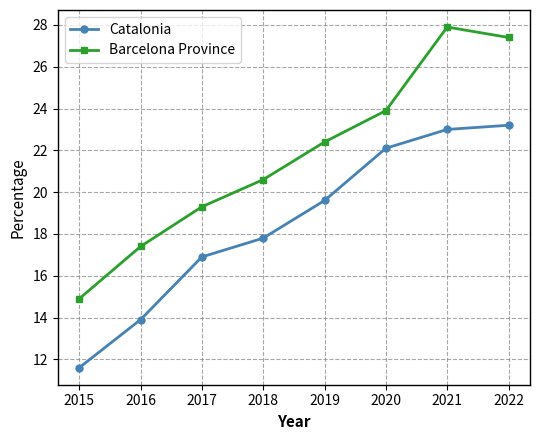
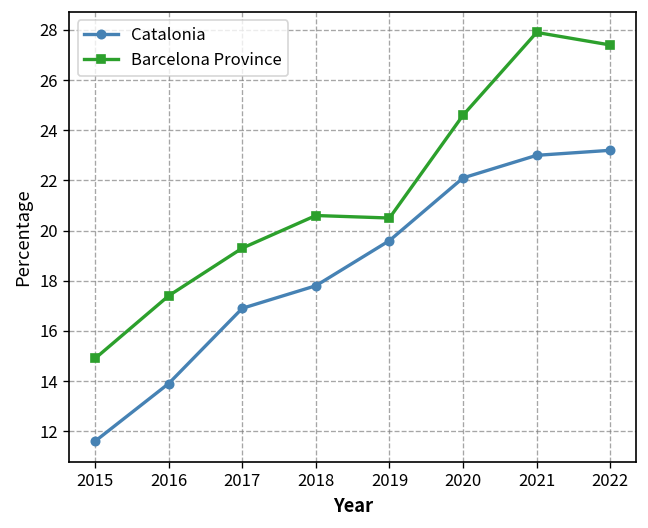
Barcelona Province, 2019: 22.4 -> 20.5
Barcelona Province, 2020: 23.9 -> 24.6
